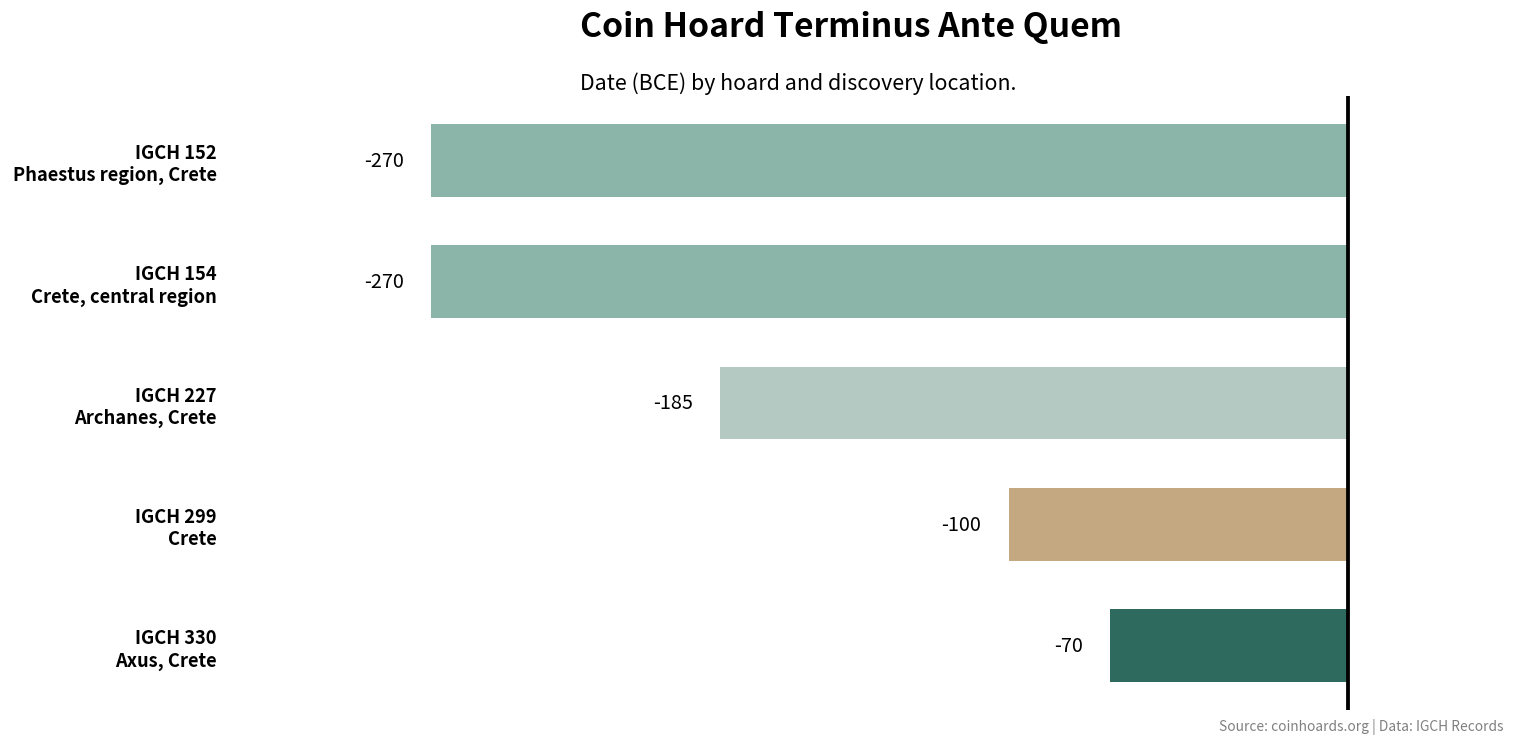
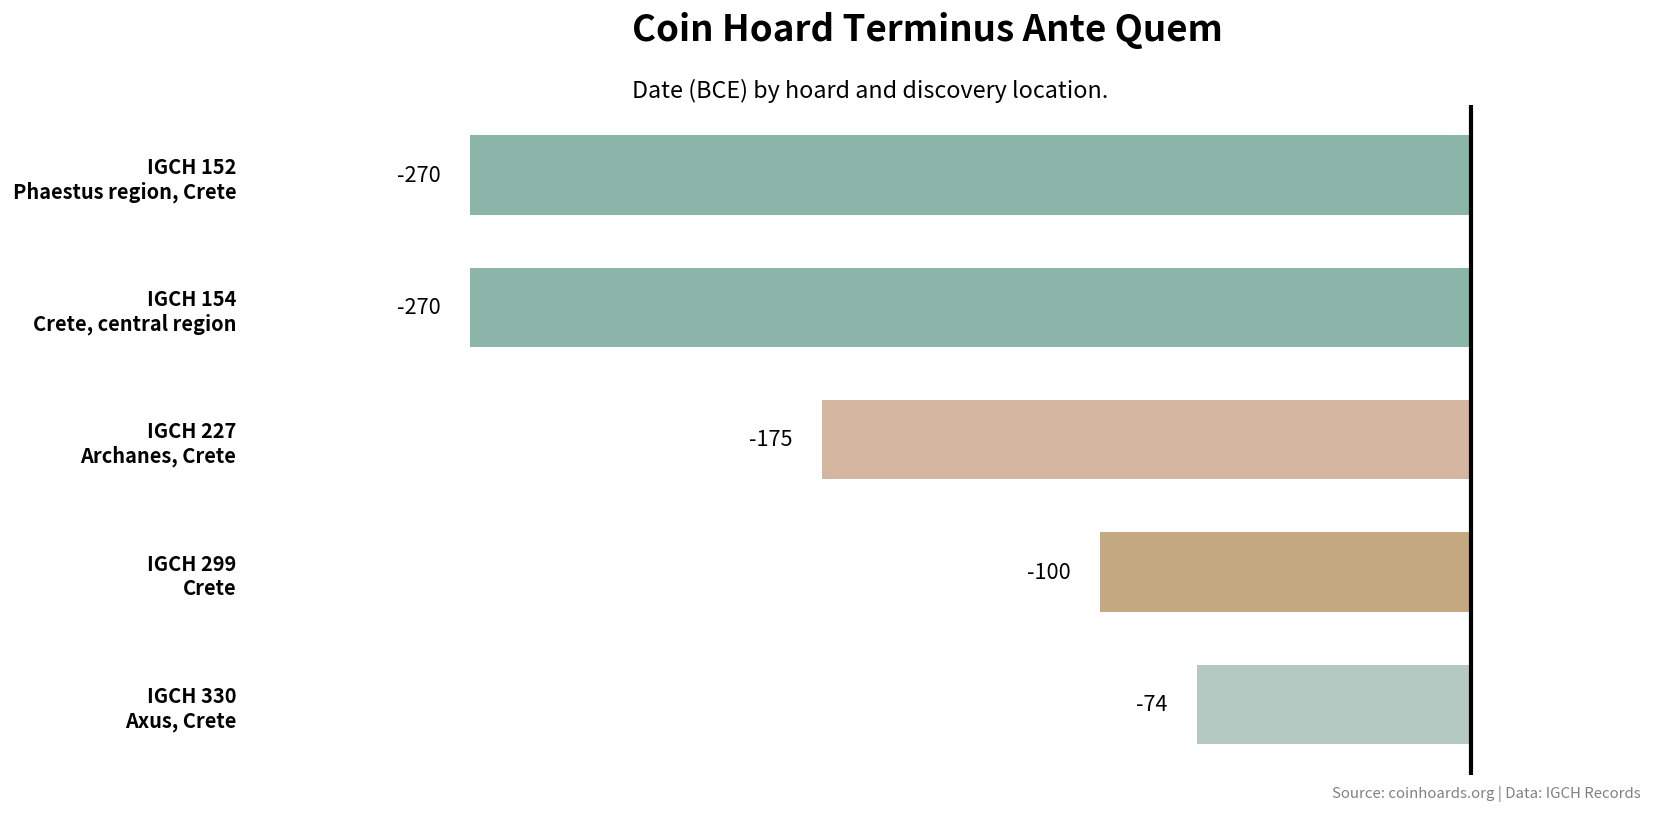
IGCH 227 Archanes, Crete: -185 -> -175
IGCH 330 Axus, Crete: -70 -> -74
